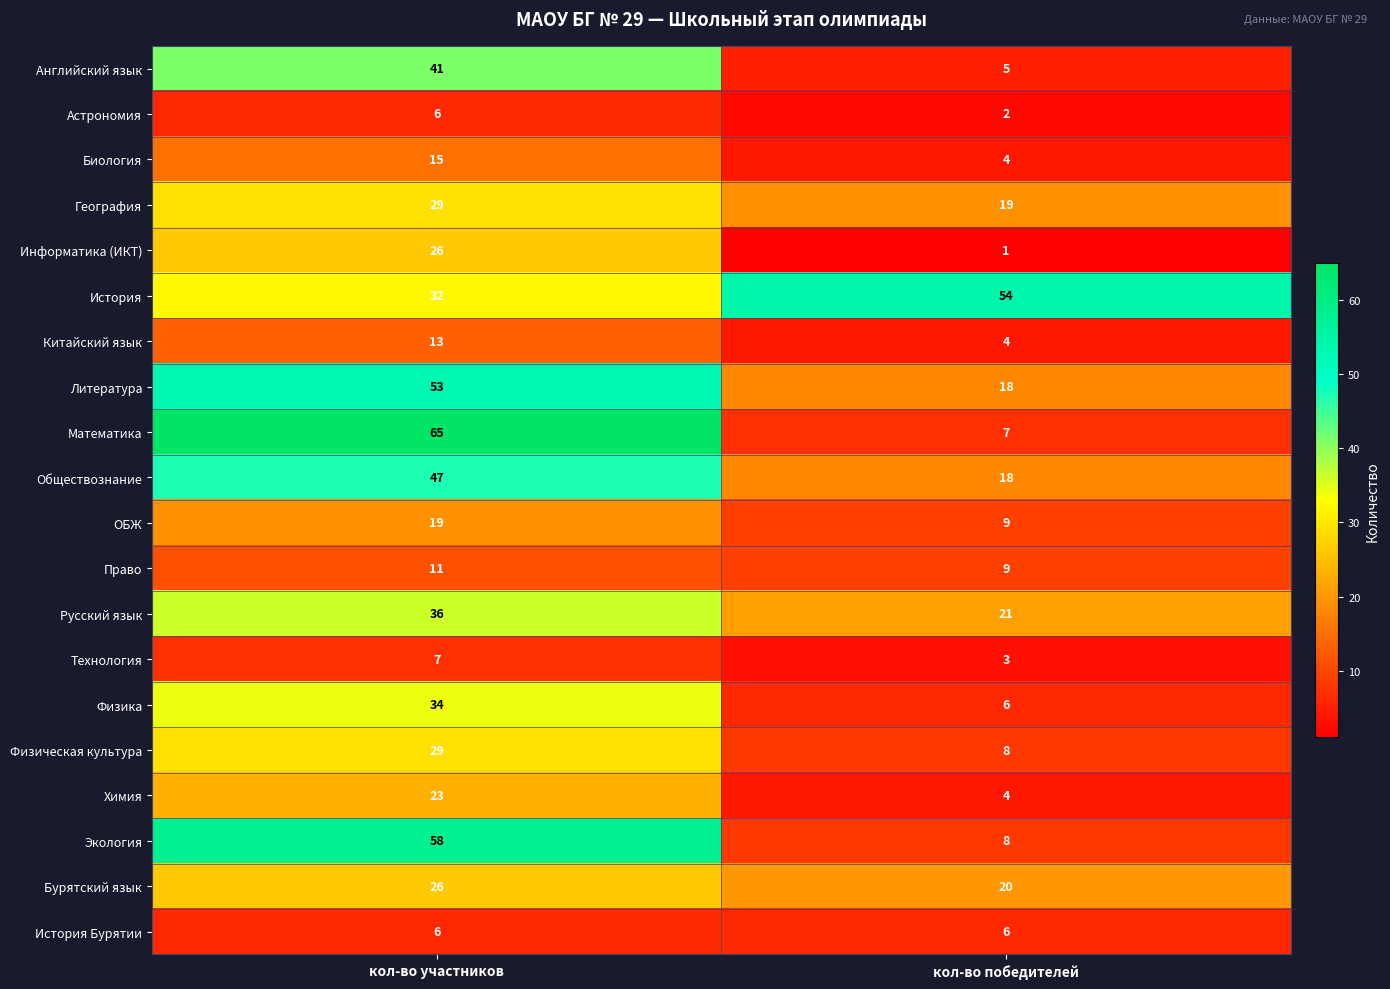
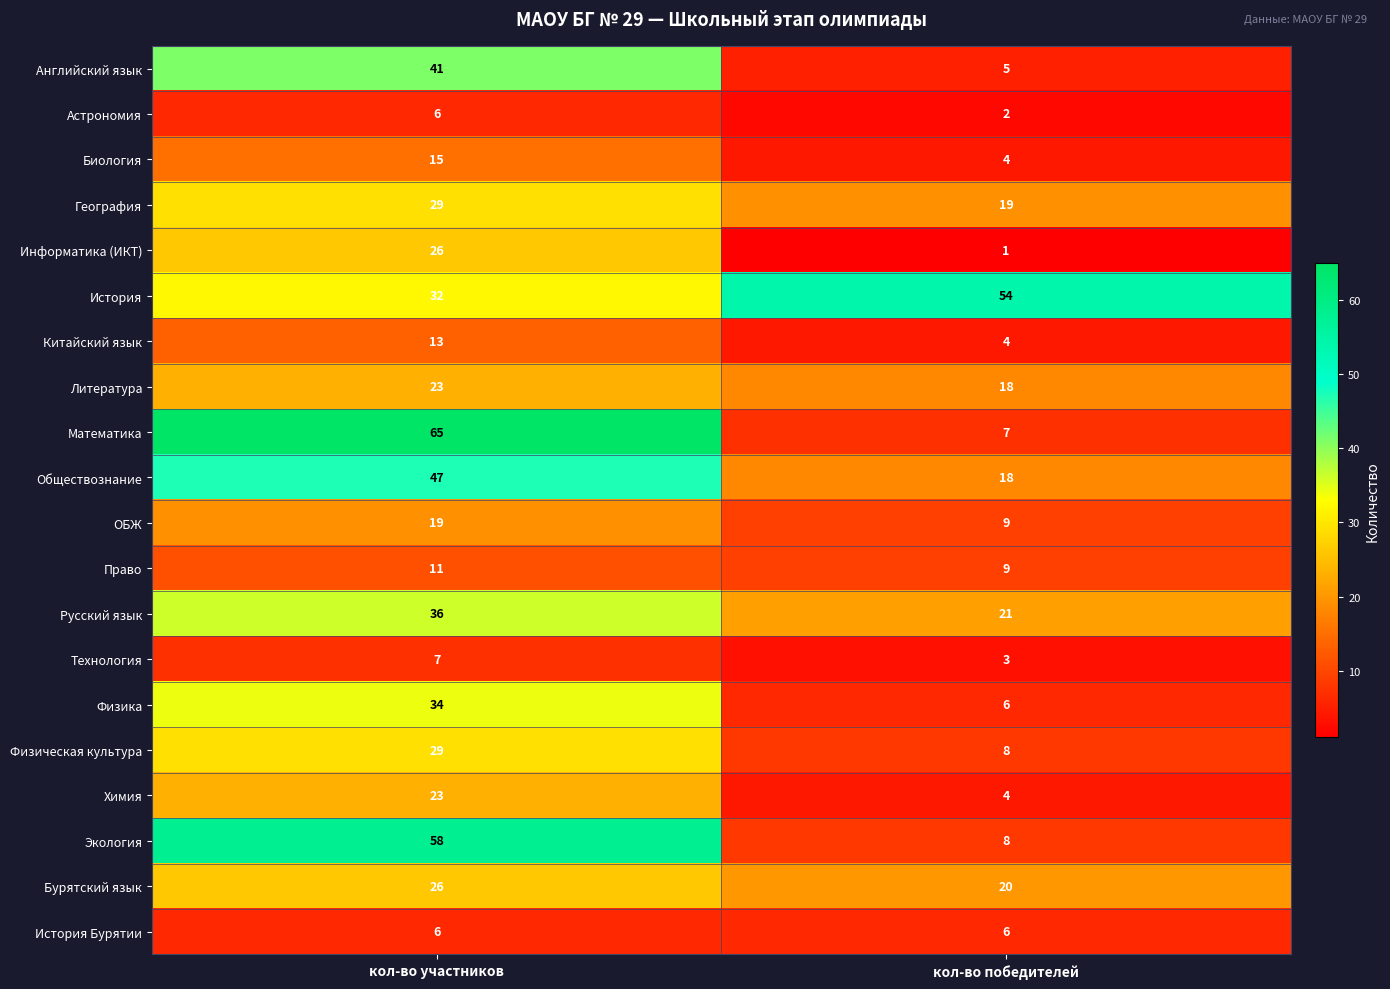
Литература, кол-во участников: 53 -> 23
